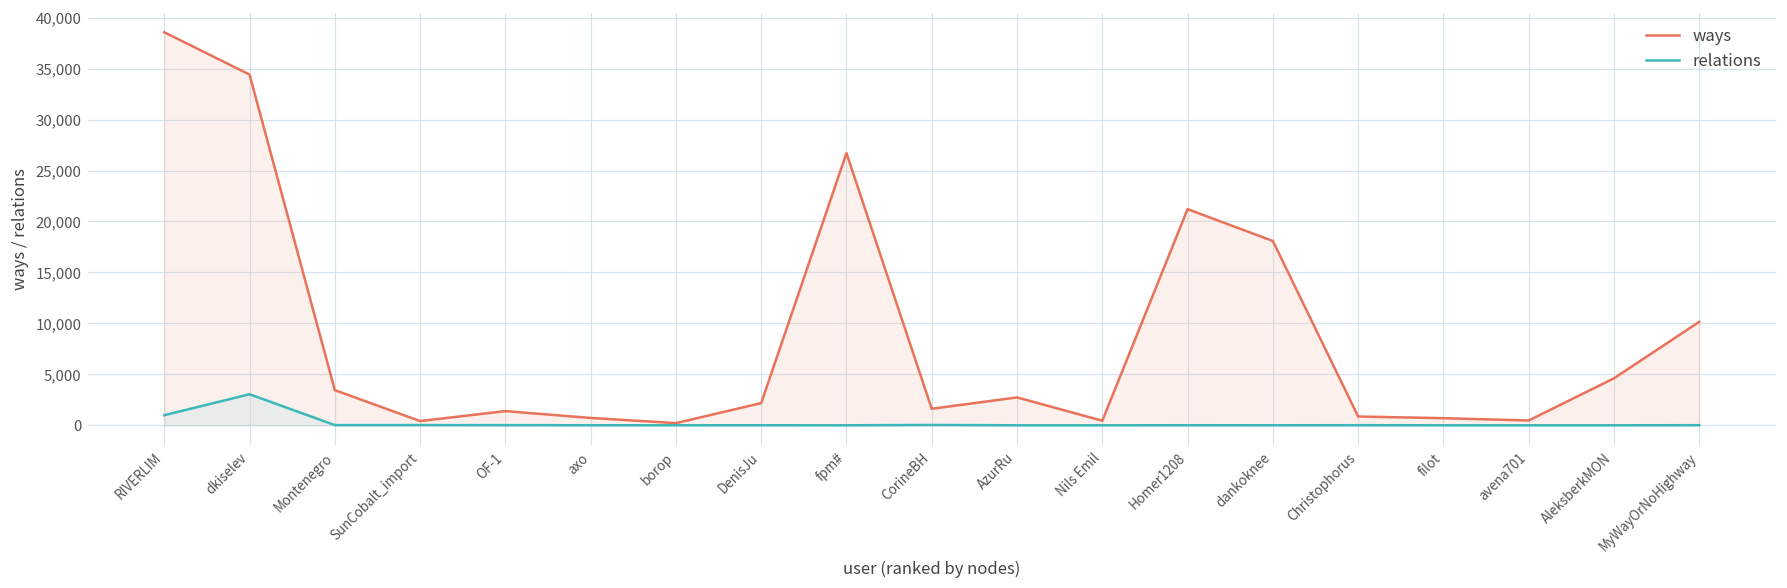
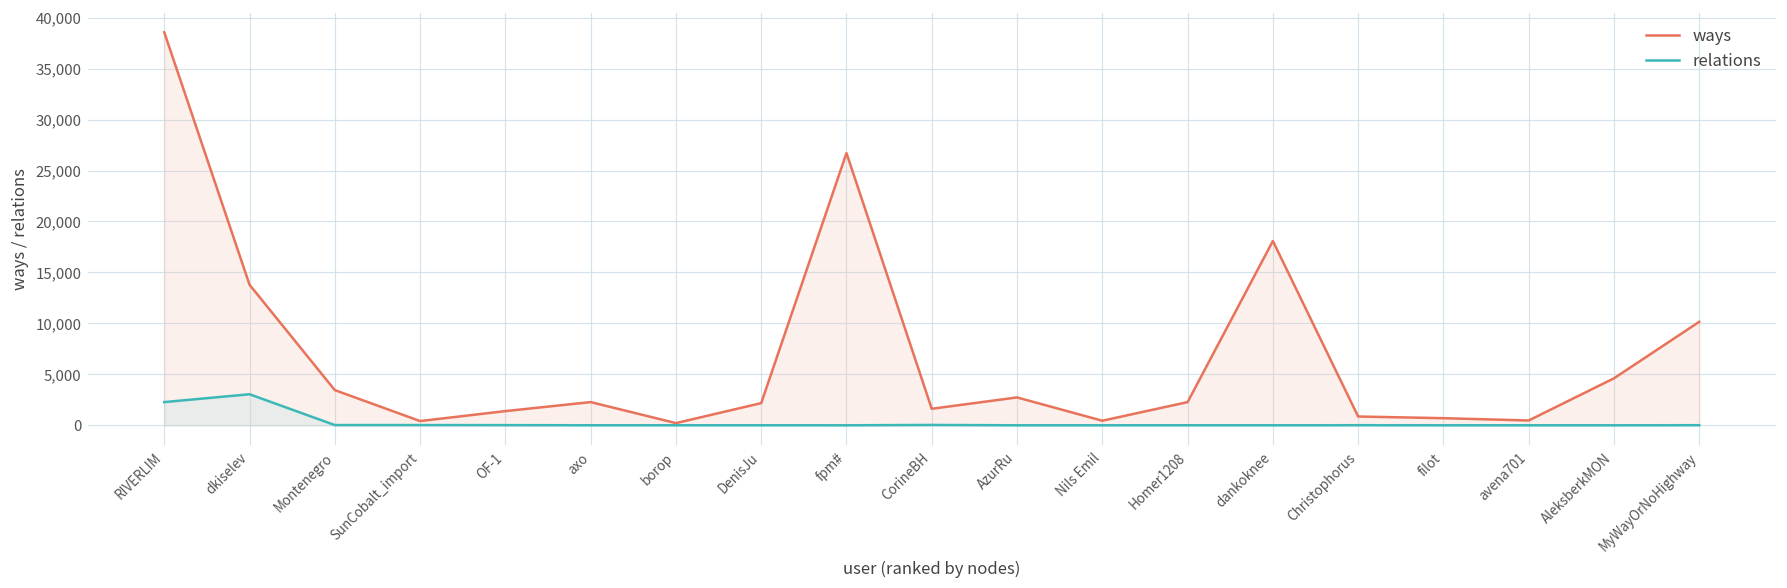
relations, RIVERLIM: 1,000 -> 2,000
ways, dkiselev: 34,000 -> 14,000
ways, axo: 1,000 -> 2,000
ways, Homer1208: 21,000 -> 2,000
